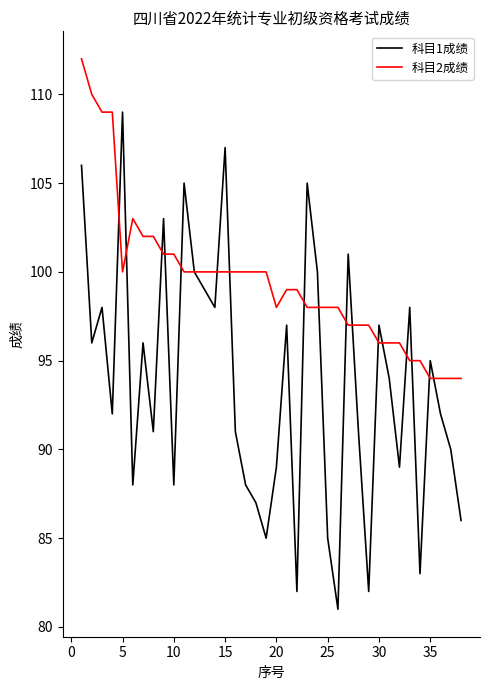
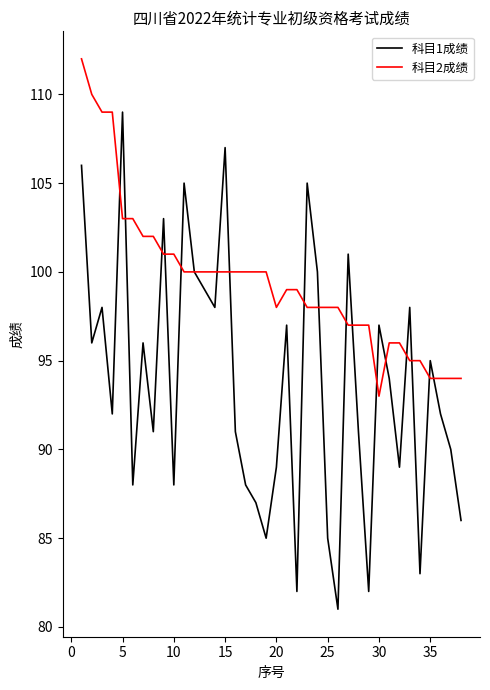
科目2成绩, 5: 100 -> 103
科目2成绩, 30: 96 -> 93
